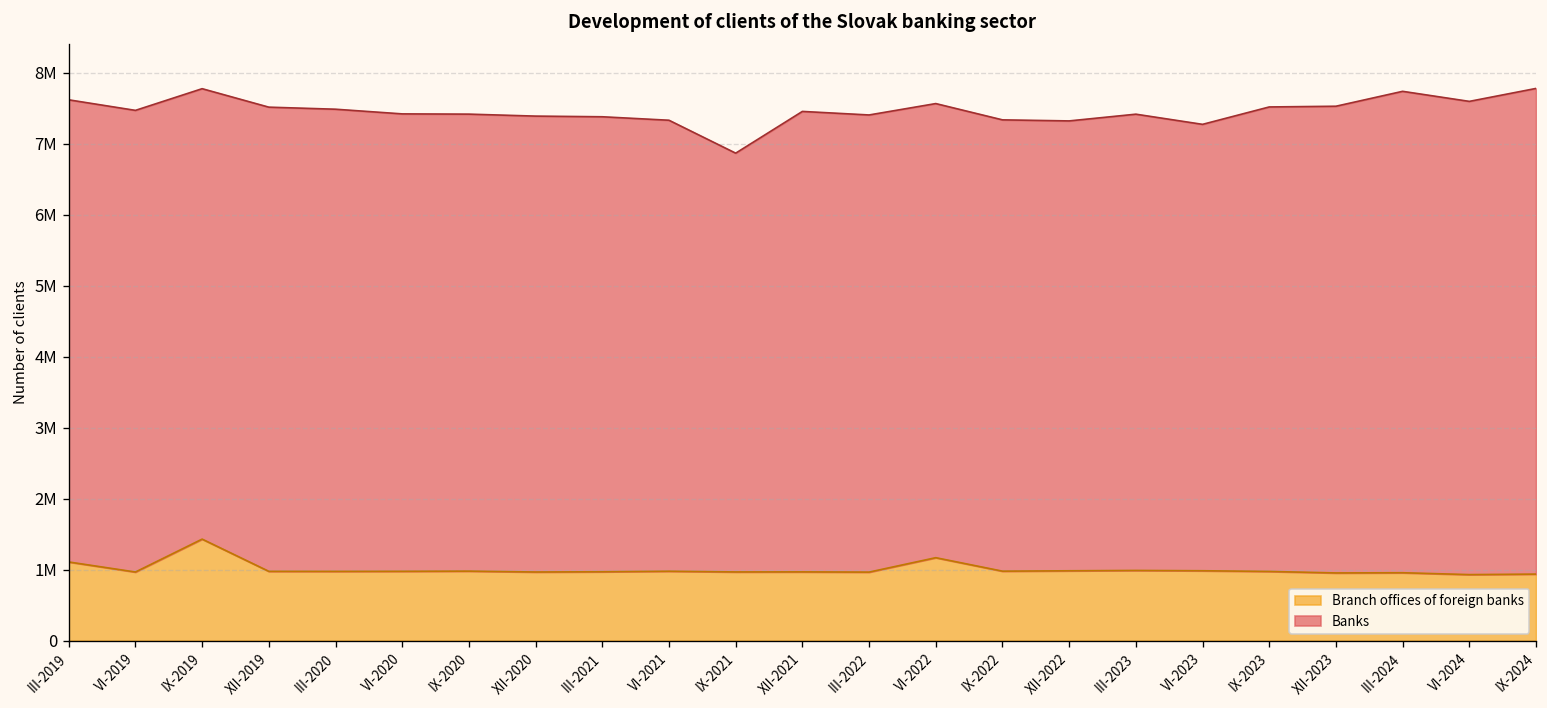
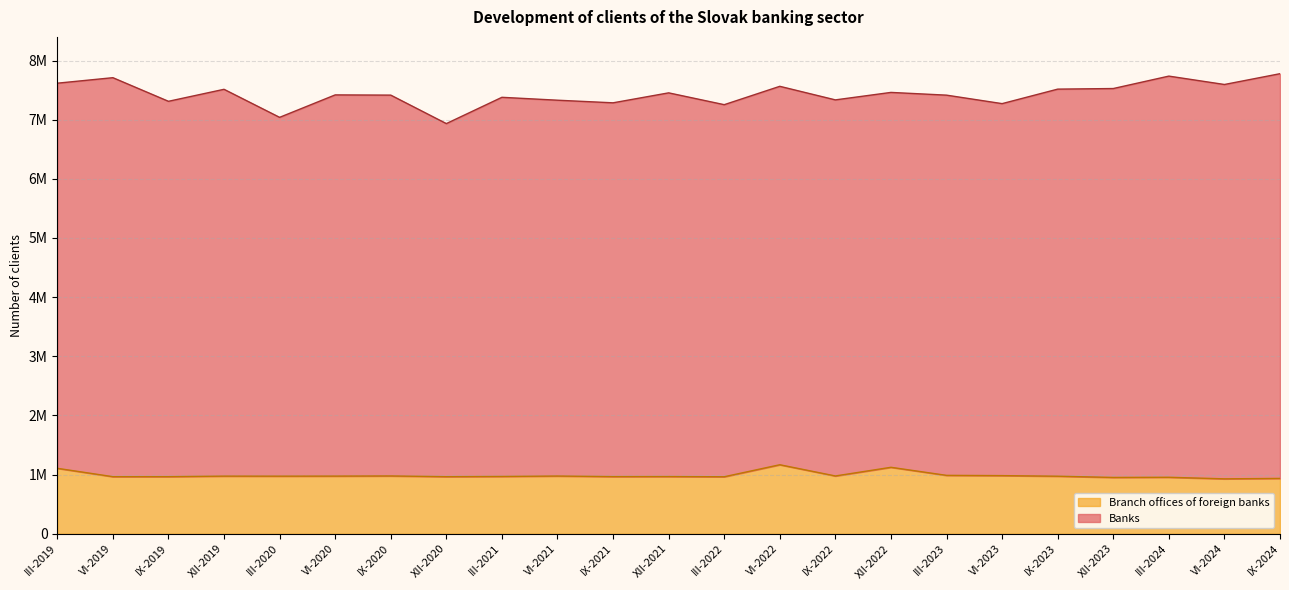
Banks, VI-2019: 6500000 -> 6700000
Branch offices of foreign banks, IX-2019: 1400000 -> 1000000
Banks, III-2020: 6500000 -> 6100000
Banks, XII-2020: 6400000 -> 6000000
Banks, IX-2021: 5900000 -> 6300000
Banks, III-2022: 6400000 -> 6300000
Branch offices of foreign banks, XII-2022: 1000000 -> 1100000
